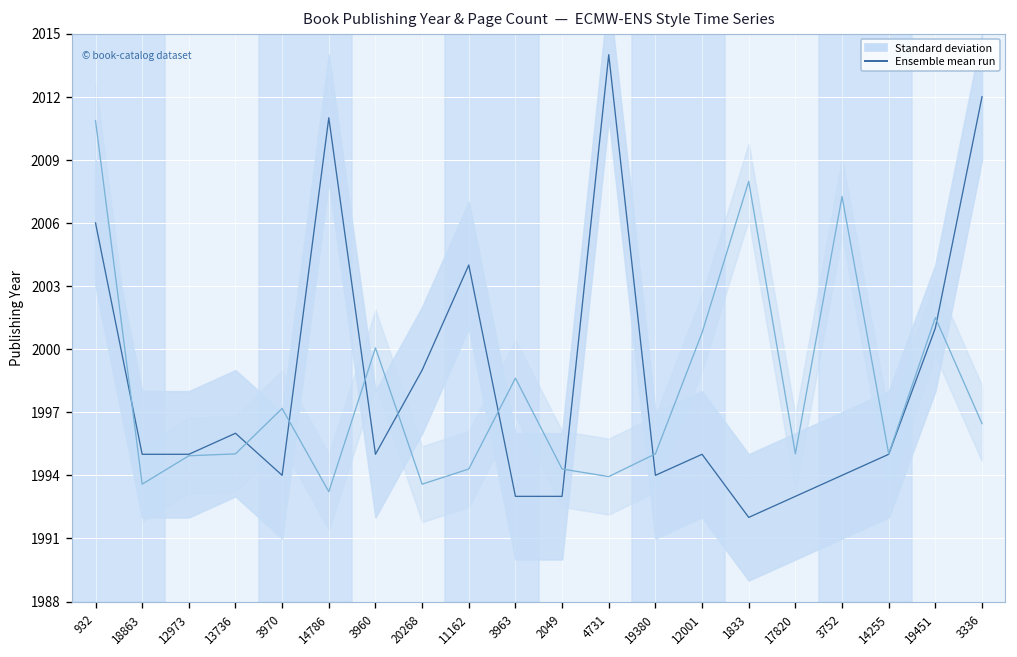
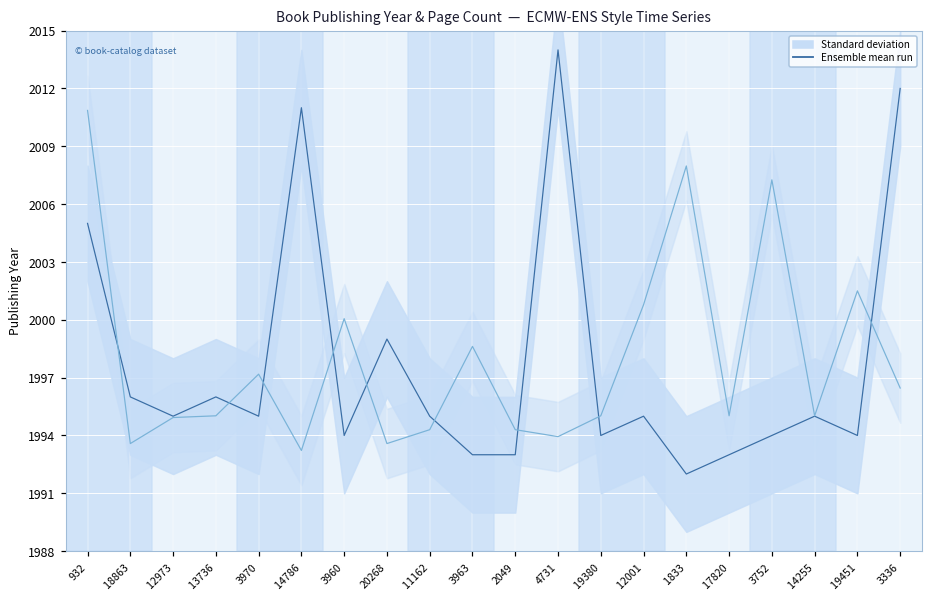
Ensemble mean run, 932: 2006 -> 2005
Ensemble mean run, 18863: 1995 -> 1996
Ensemble mean run, 3970: 1994 -> 1995
Ensemble mean run, 3960: 1995 -> 1994
Ensemble mean run, 11162: 2004 -> 1995
Ensemble mean run, 19451: 2001 -> 1994
